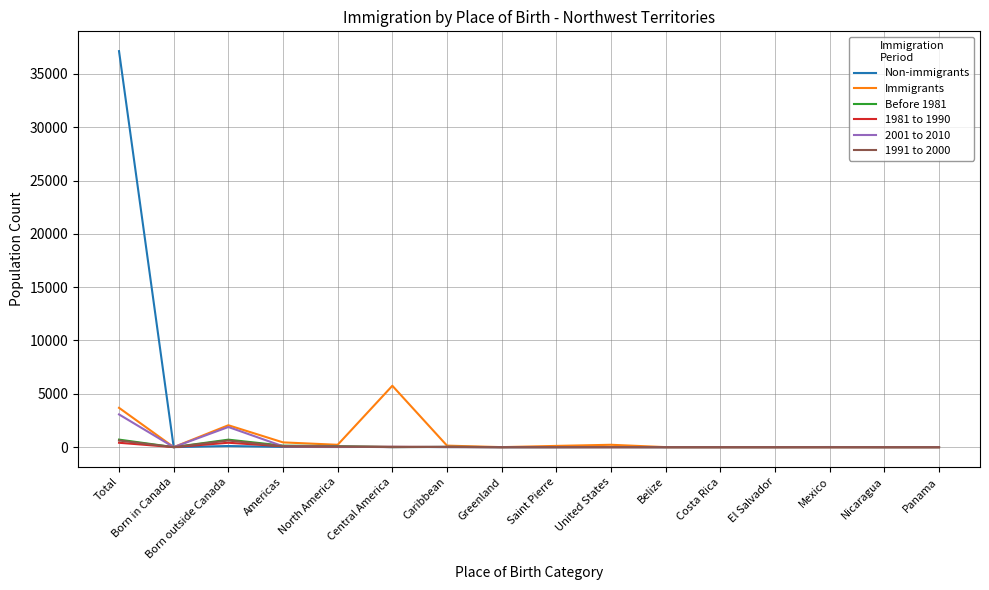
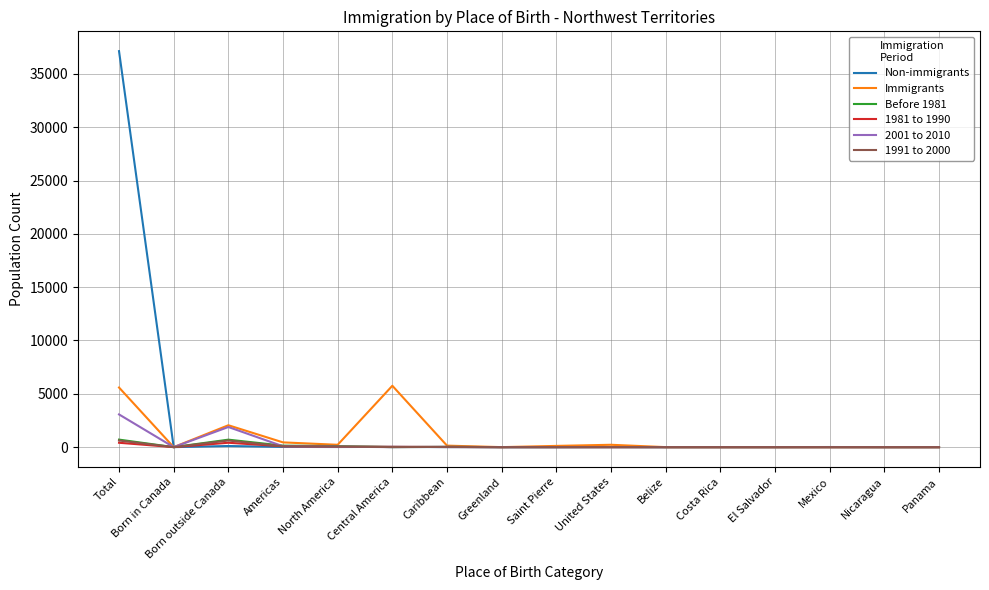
Immigrants, Total: 3700 -> 5600
